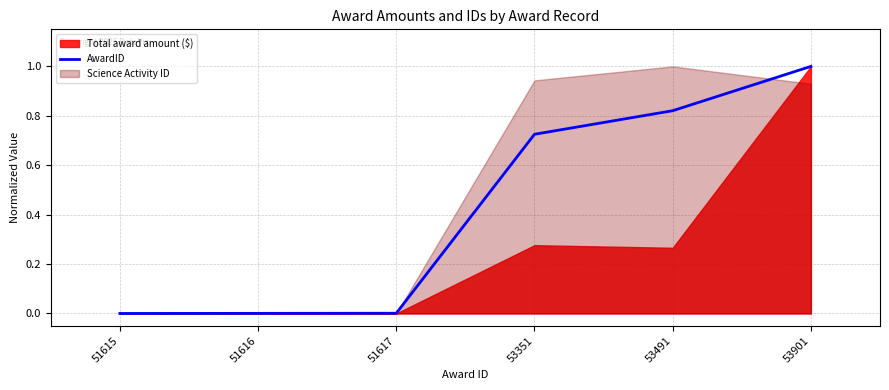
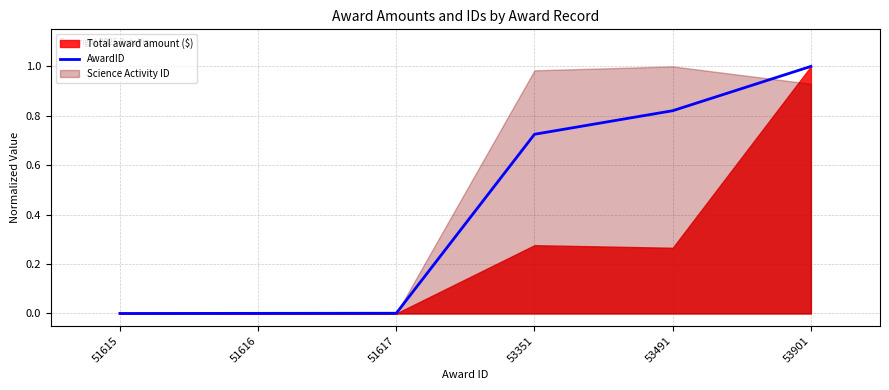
Science Activity ID, 53351: 0.94 -> 0.98
